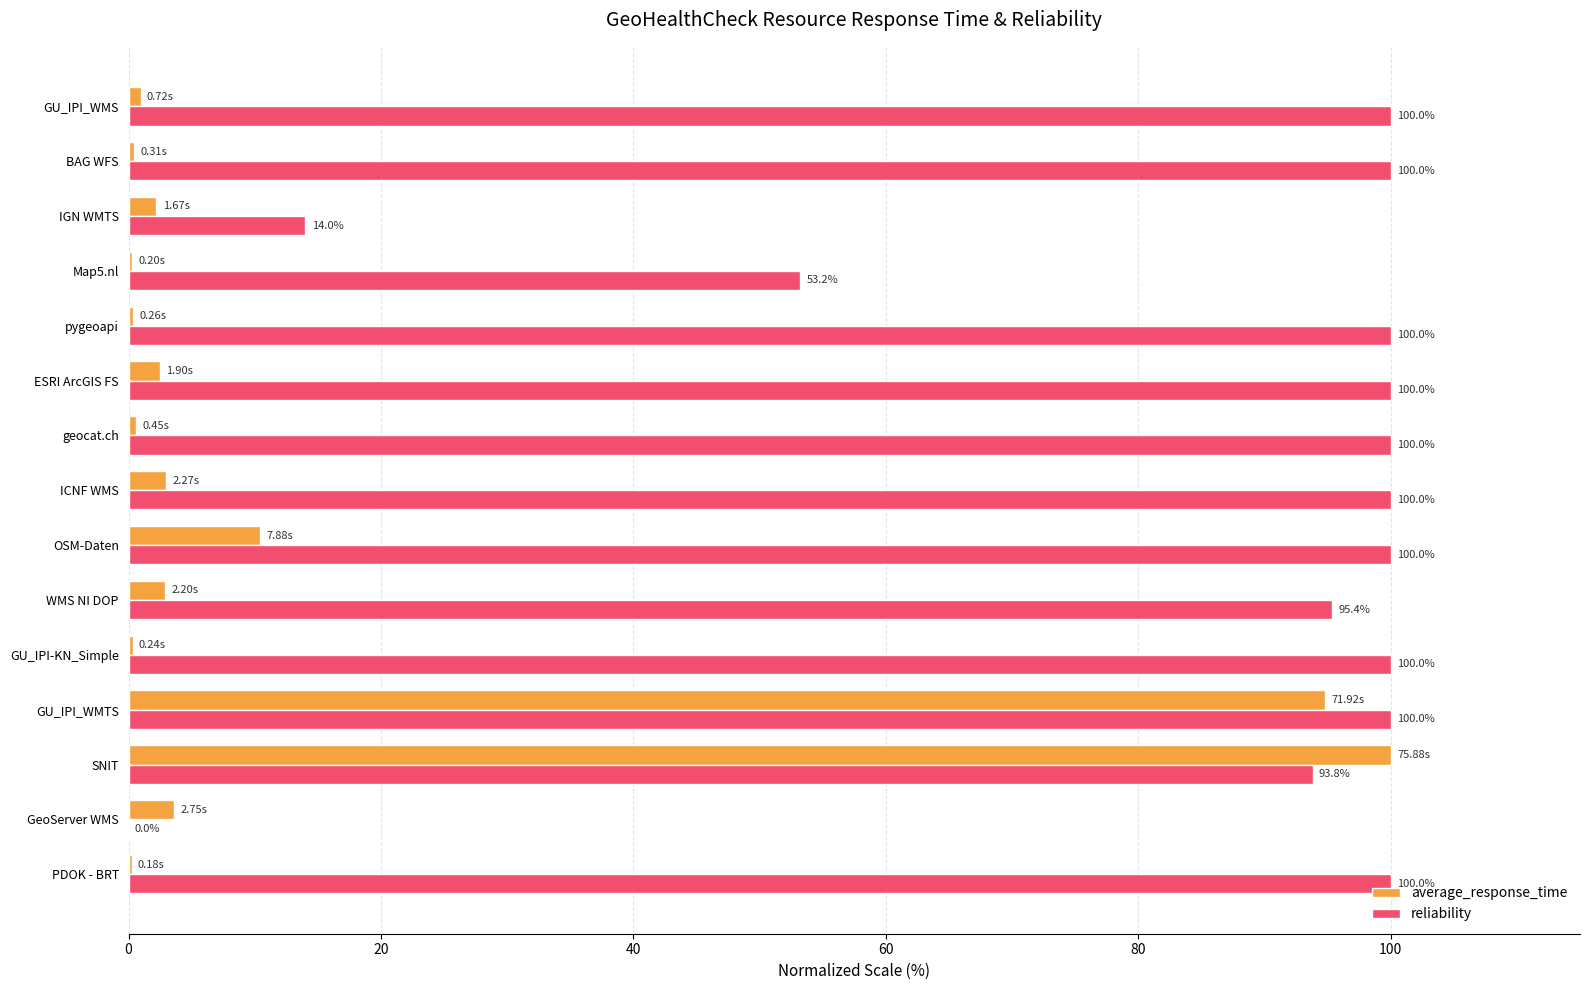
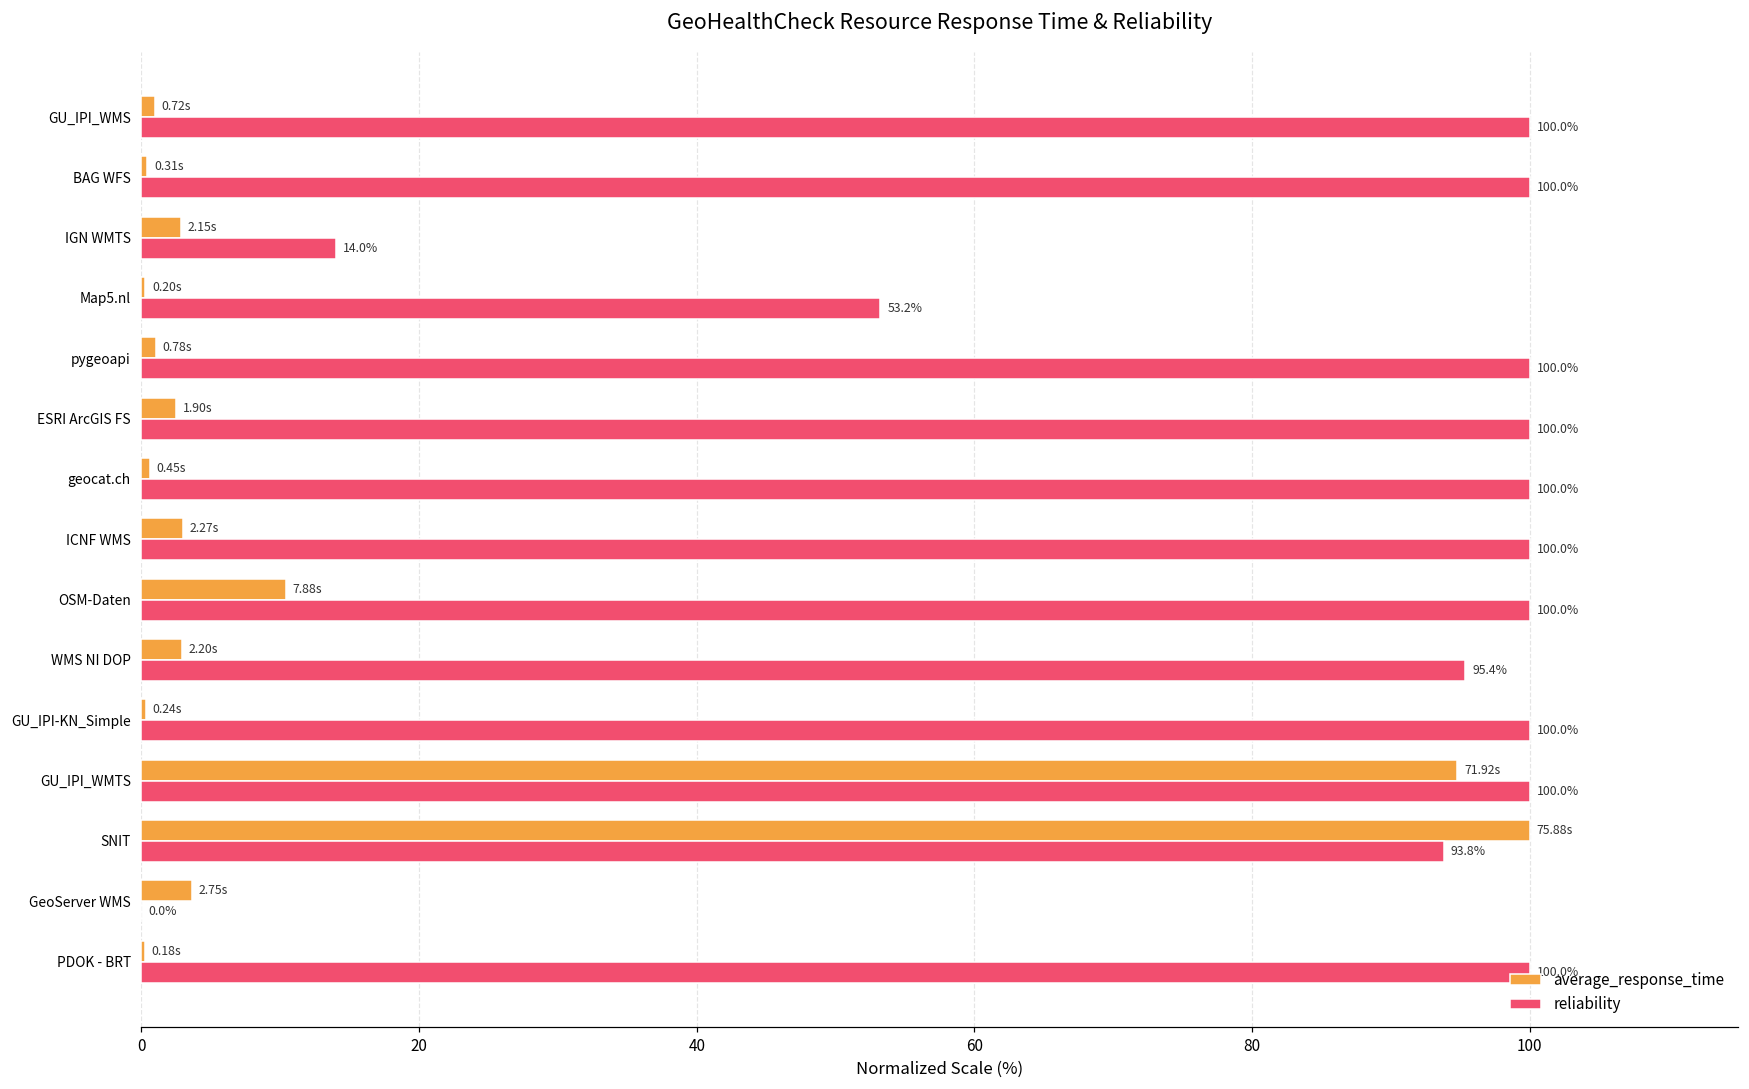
average_response_time, IGN WMTS: 1.67s -> 2.15s
average_response_time, pygeoapi: 0.26s -> 0.78s
